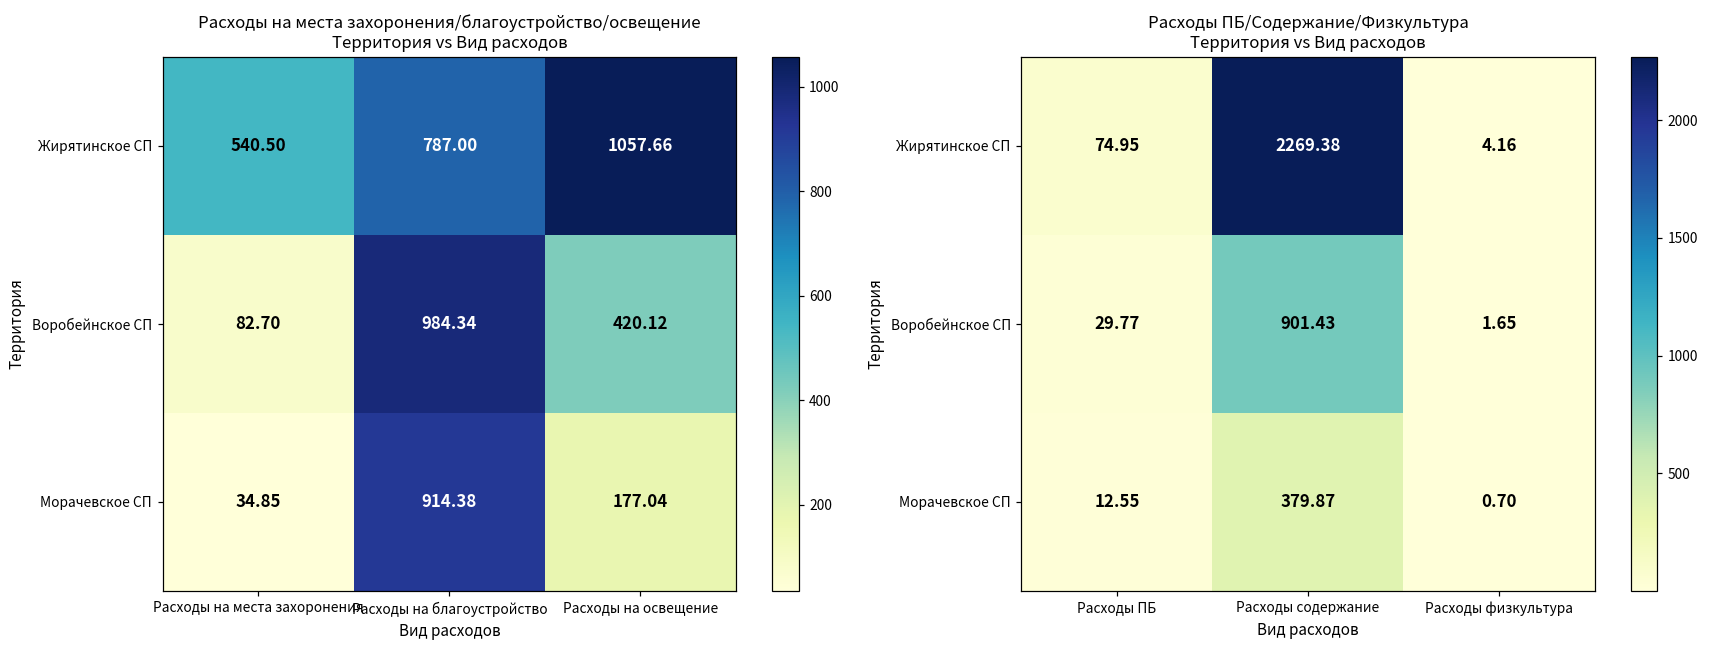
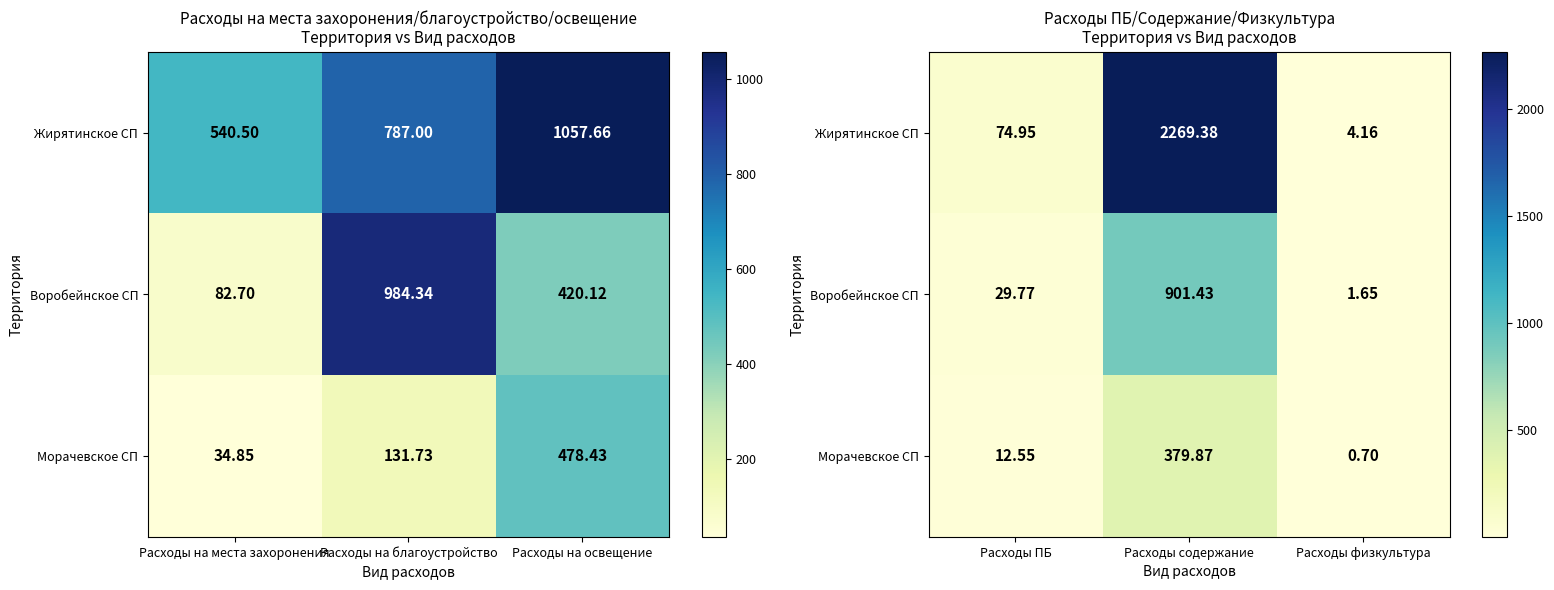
Расходы на места захоронения/благоустройство/освещение Территория vs Вид расходов, Морачевское СП, Расходы на благоустройство: 914.38 -> 131.73
Расходы на места захоронения/благоустройство/освещение Территория vs Вид расходов, Морачевское СП, Расходы на освещение: 177.04 -> 478.43
